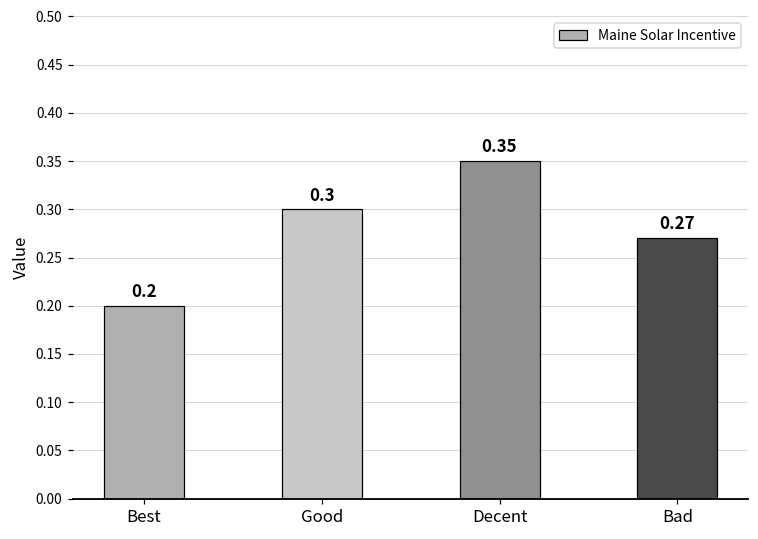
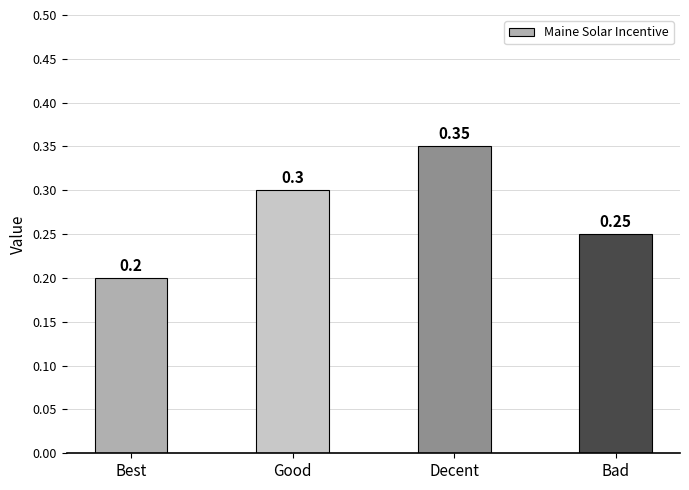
Bad: 0.27 -> 0.25
